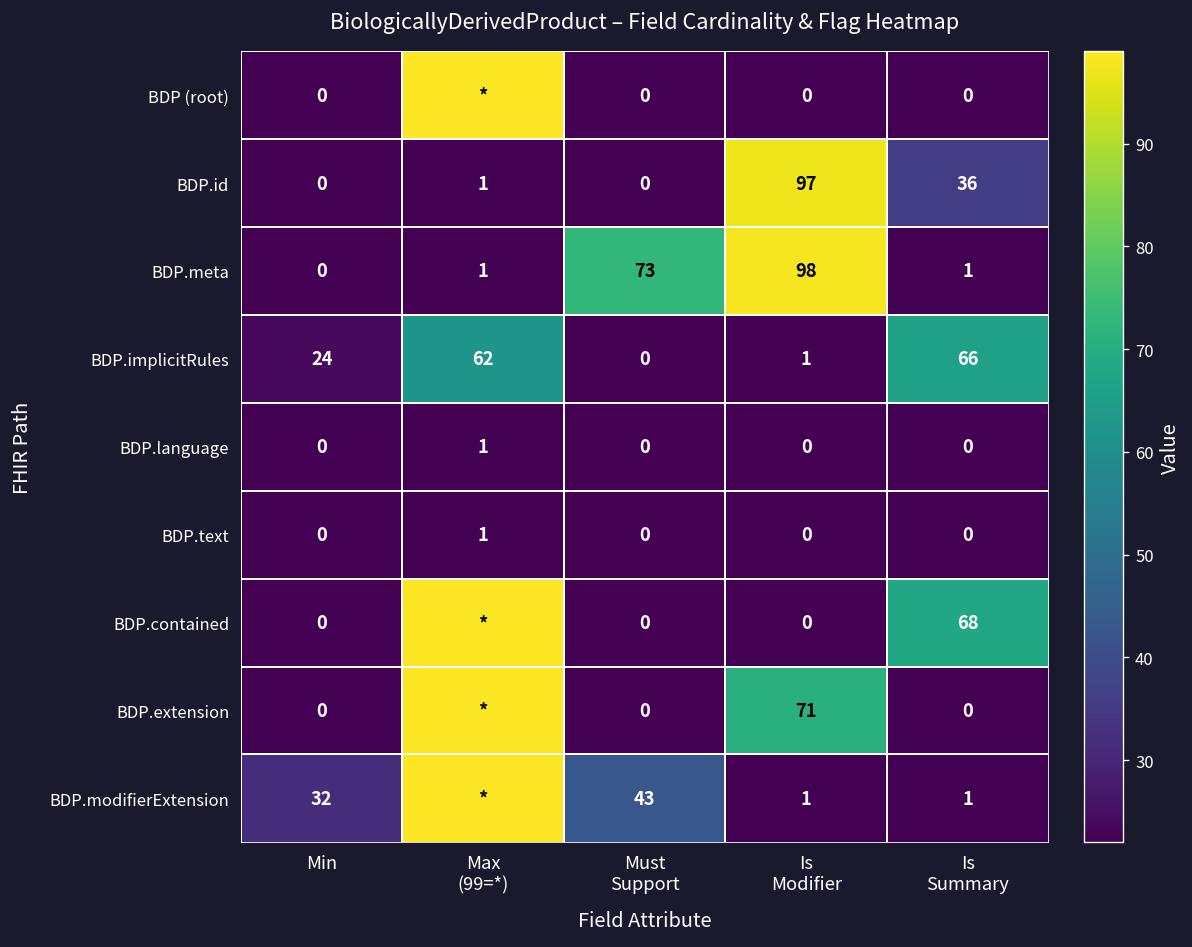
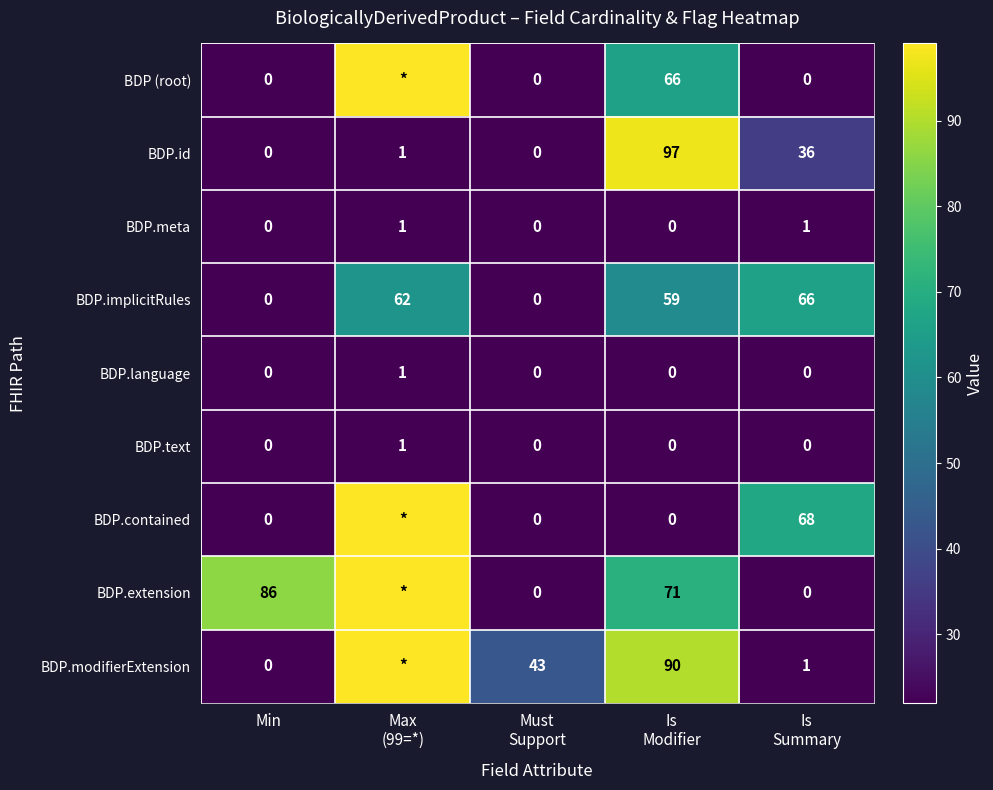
BDP (root), Is Modifier: 0 -> 66
BDP.meta, Must Support: 73 -> 0
BDP.meta, Is Modifier: 98 -> 0
BDP.implicitRules, Min: 24 -> 0
BDP.implicitRules, Is Modifier: 1 -> 59
BDP.extension, Min: 0 -> 86
BDP.modifierExtension, Min: 32 -> 0
BDP.modifierExtension, Is Modifier: 1 -> 90
